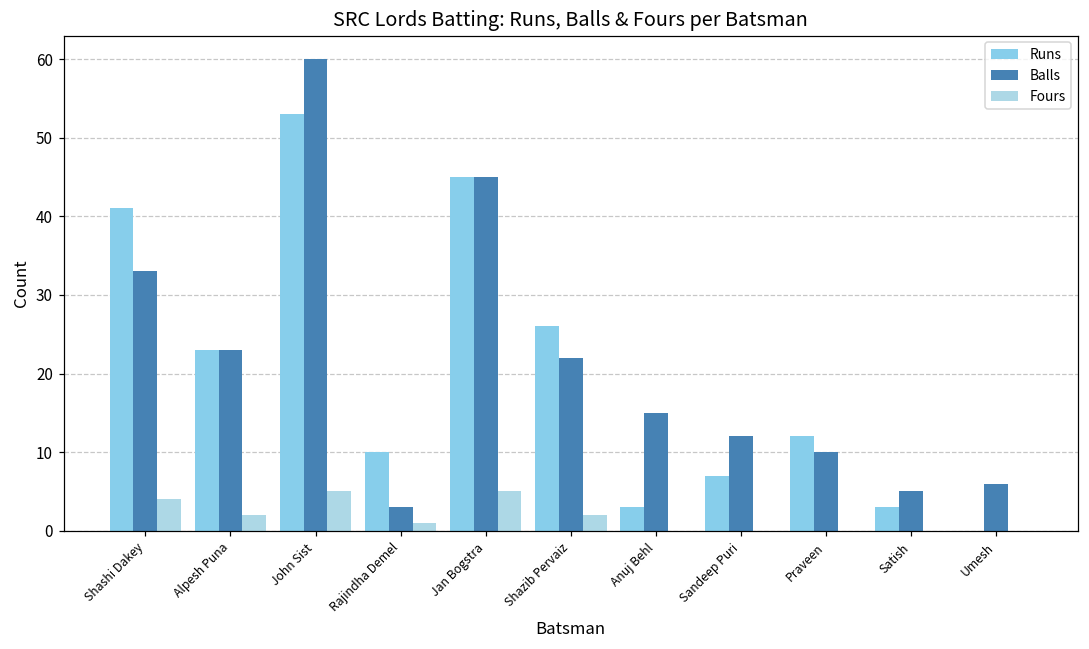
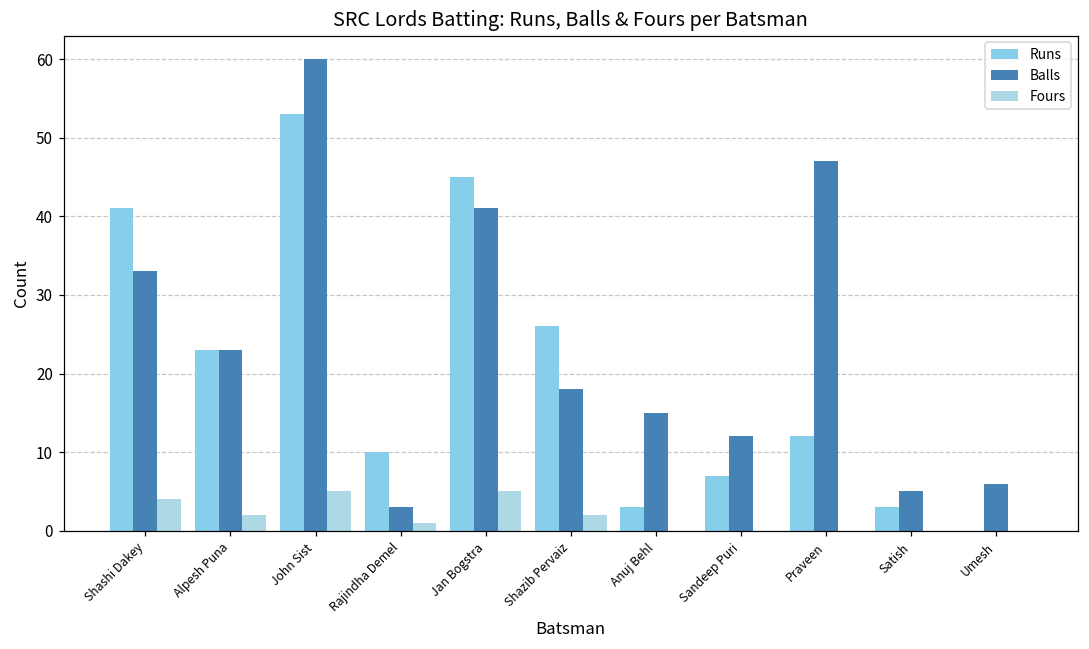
Balls, Jan Bogstra: 45 -> 41
Balls, Shazib Pervaiz: 22 -> 18
Balls, Praveen: 10 -> 47
